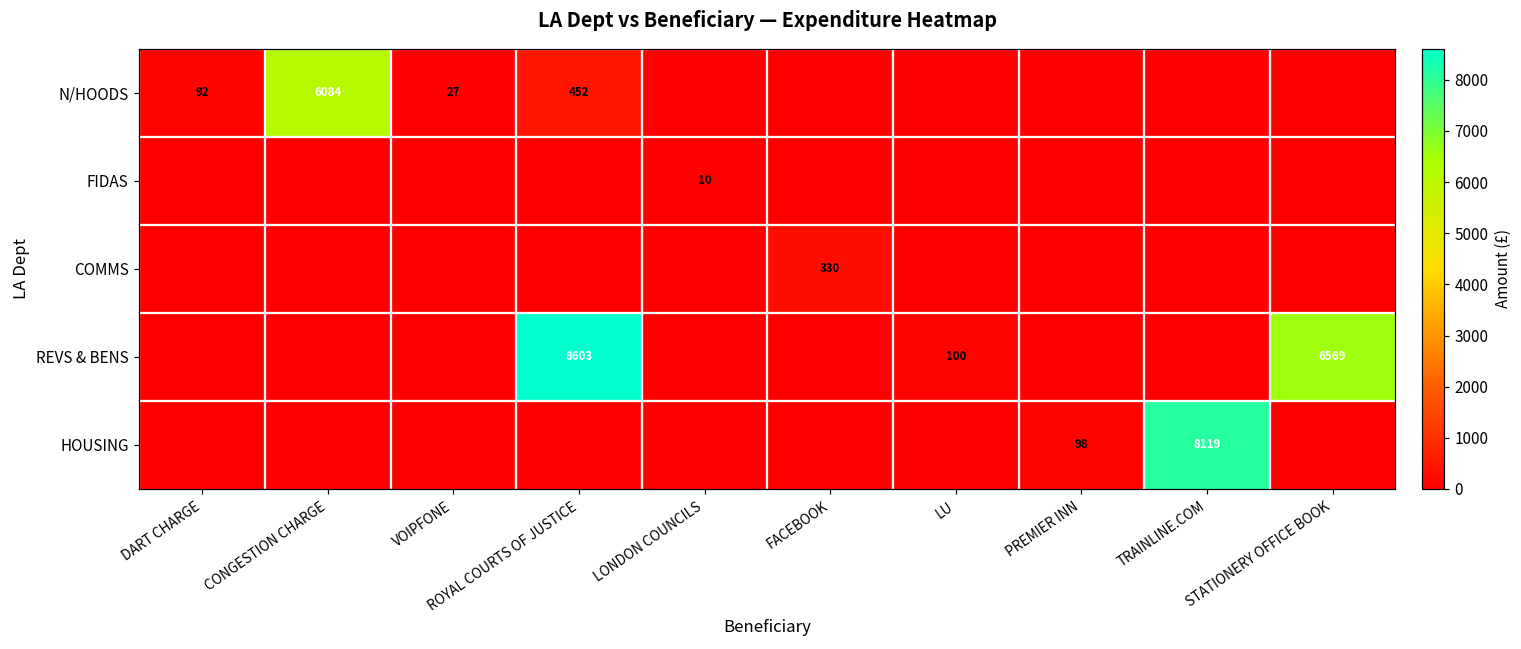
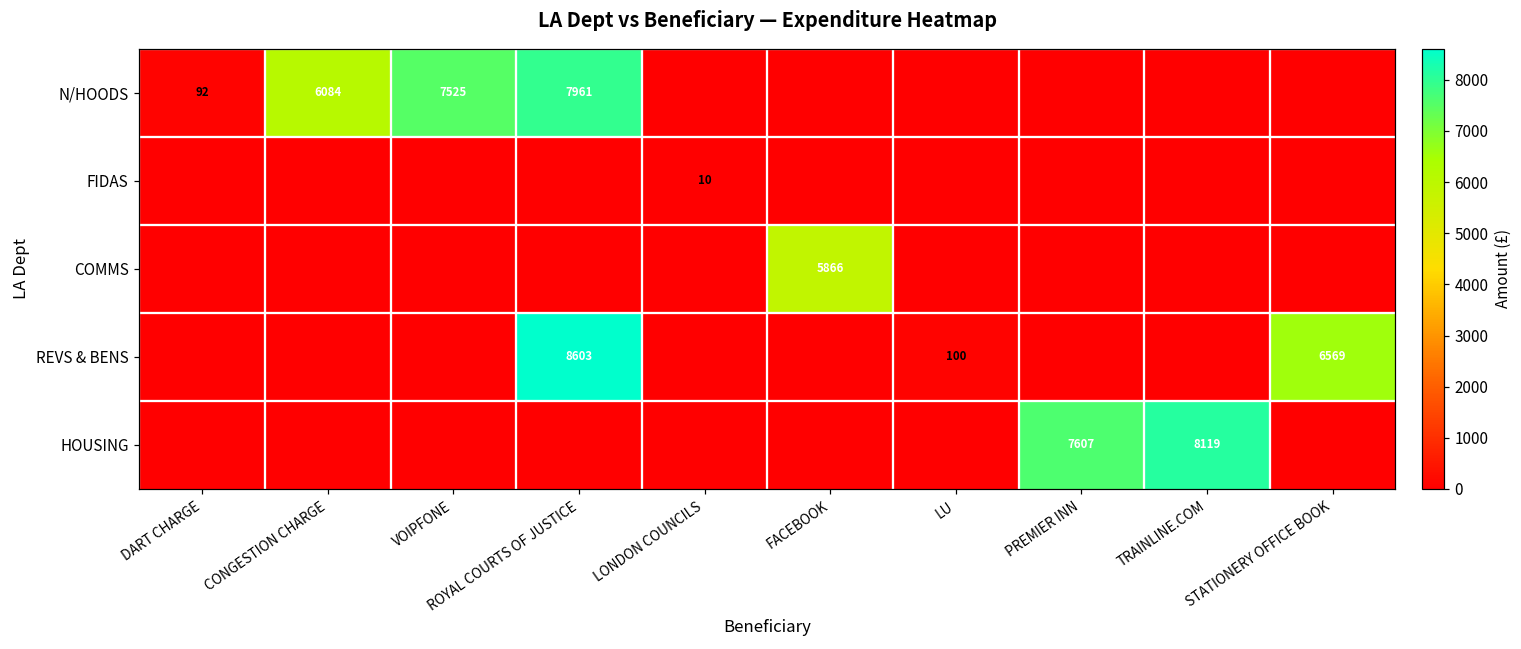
N/HOODS, VOIPFONE: 27 -> 7525
N/HOODS, ROYAL COURTS OF JUSTICE: 452 -> 7961
COMMS, FACEBOOK: 330 -> 5866
HOUSING, PREMIER INN: 98 -> 7607
